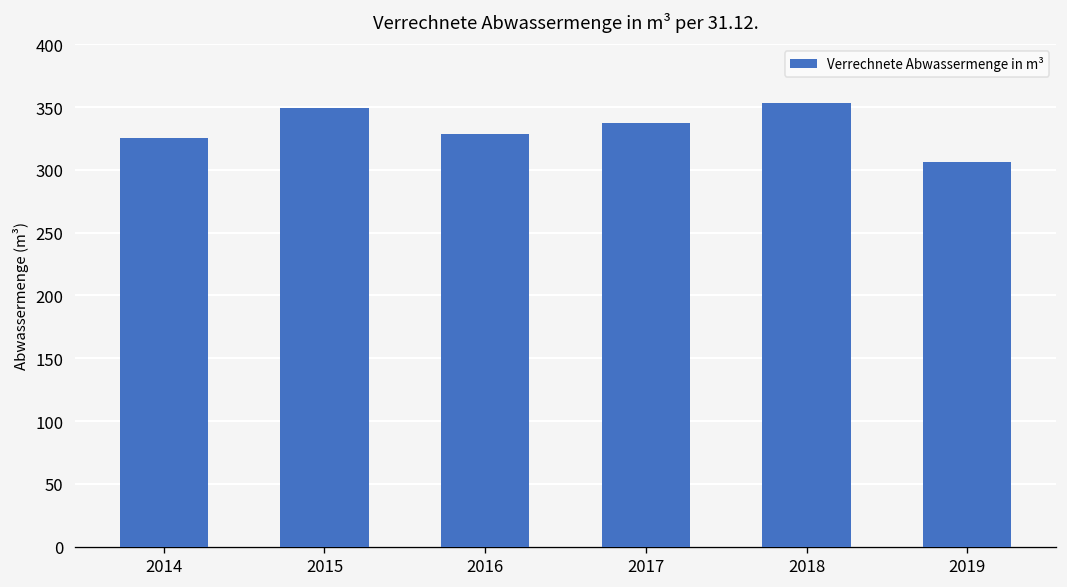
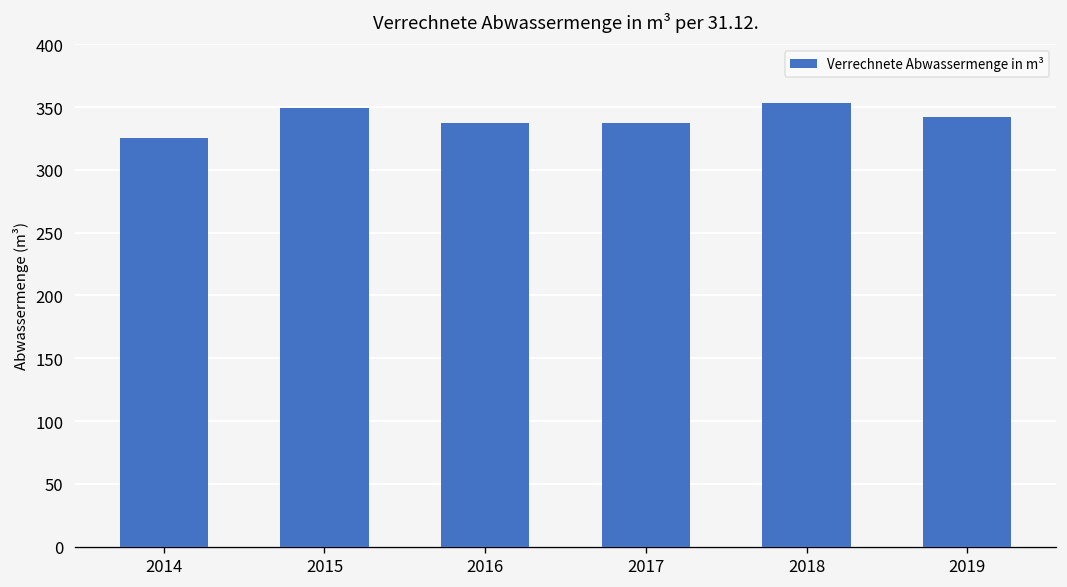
2016: 328 -> 337
2019: 307 -> 342
